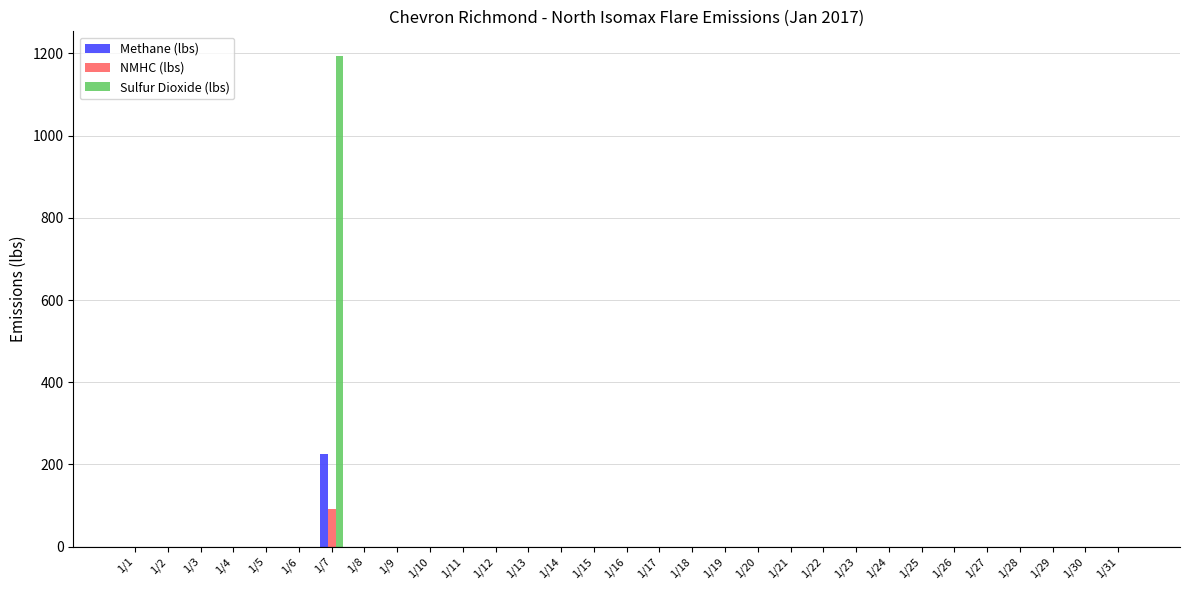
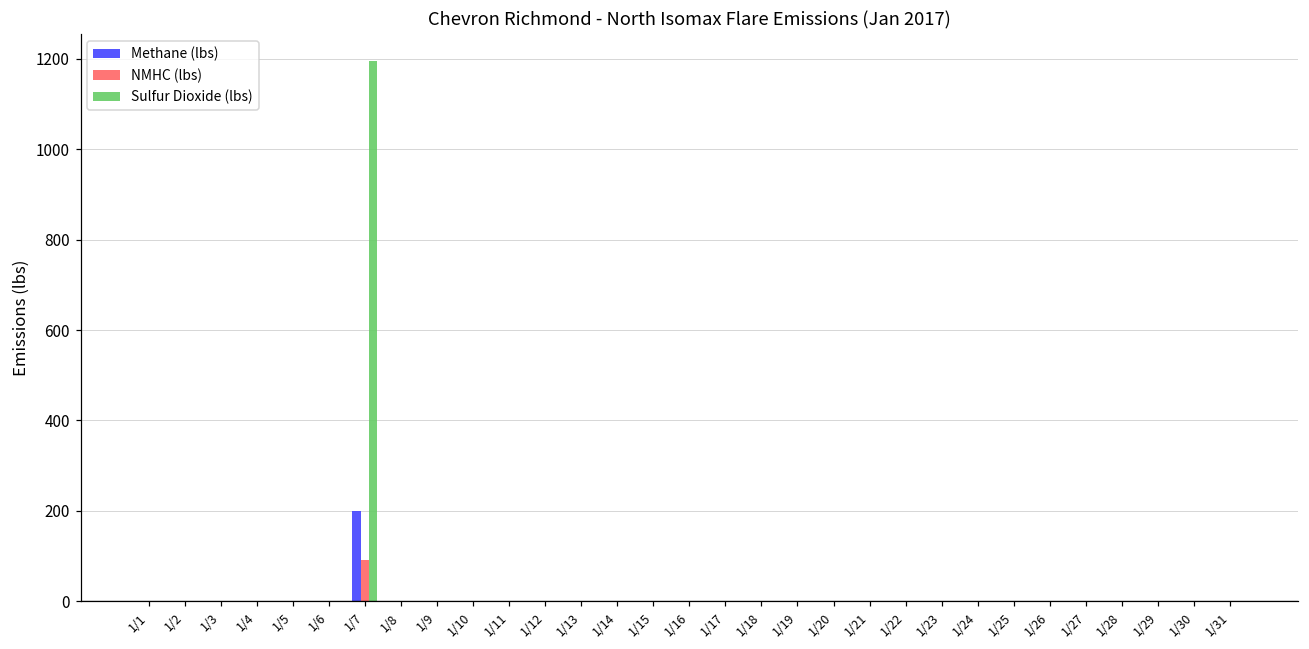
Methane (lbs), 1/7: 220 -> 200
